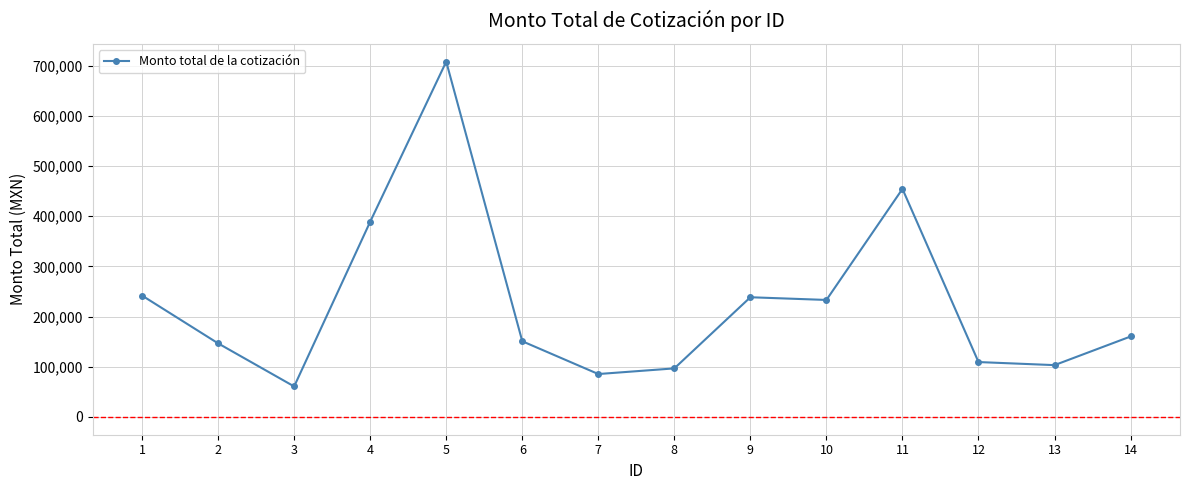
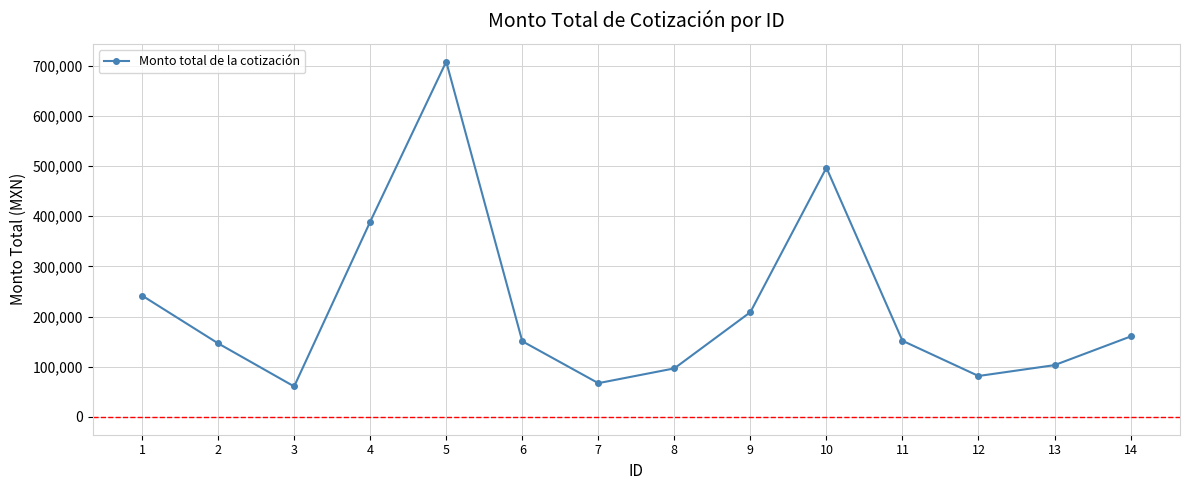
7: 90,000 -> 70,000
9: 240,000 -> 210,000
10: 230,000 -> 500,000
11: 450,000 -> 150,000
12: 110,000 -> 80,000
